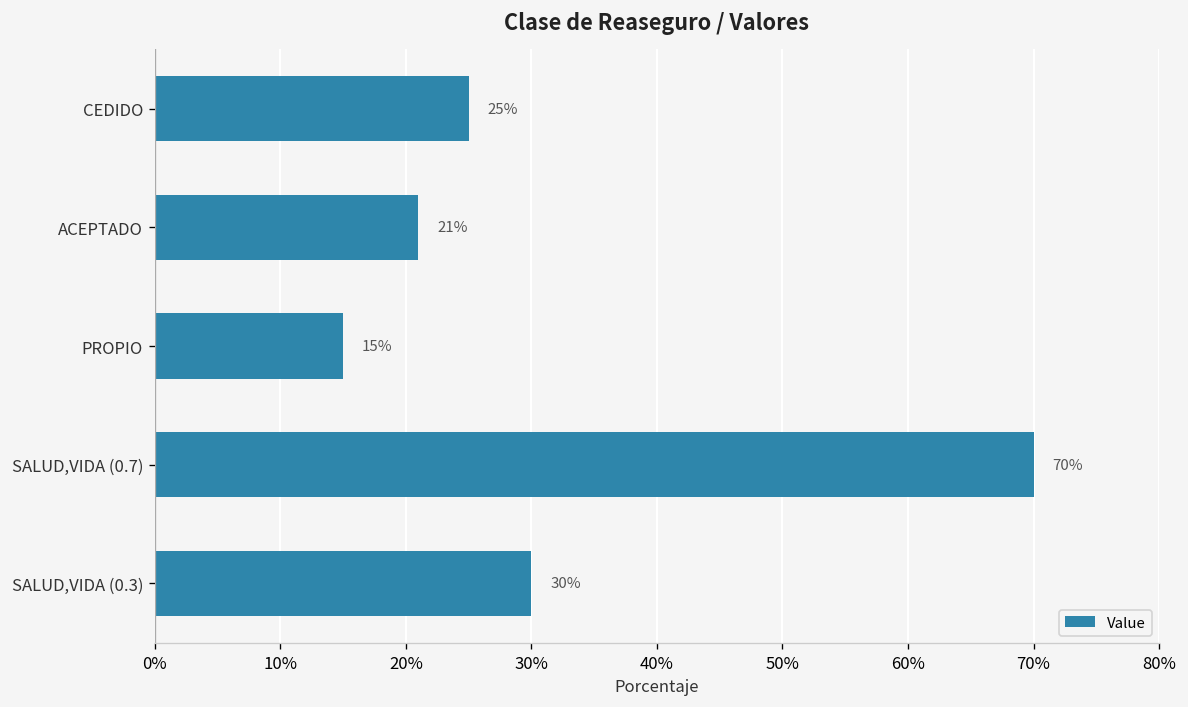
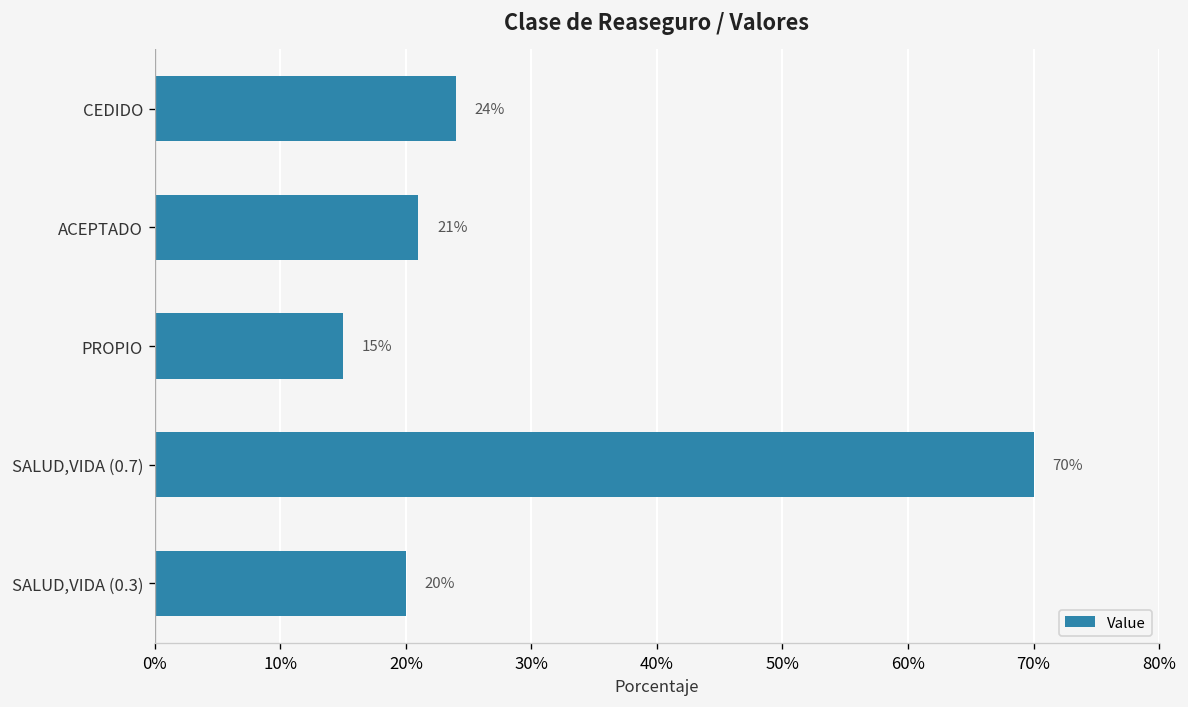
CEDIDO: 25% -> 24%
SALUD,VIDA (0.3): 30% -> 20%
